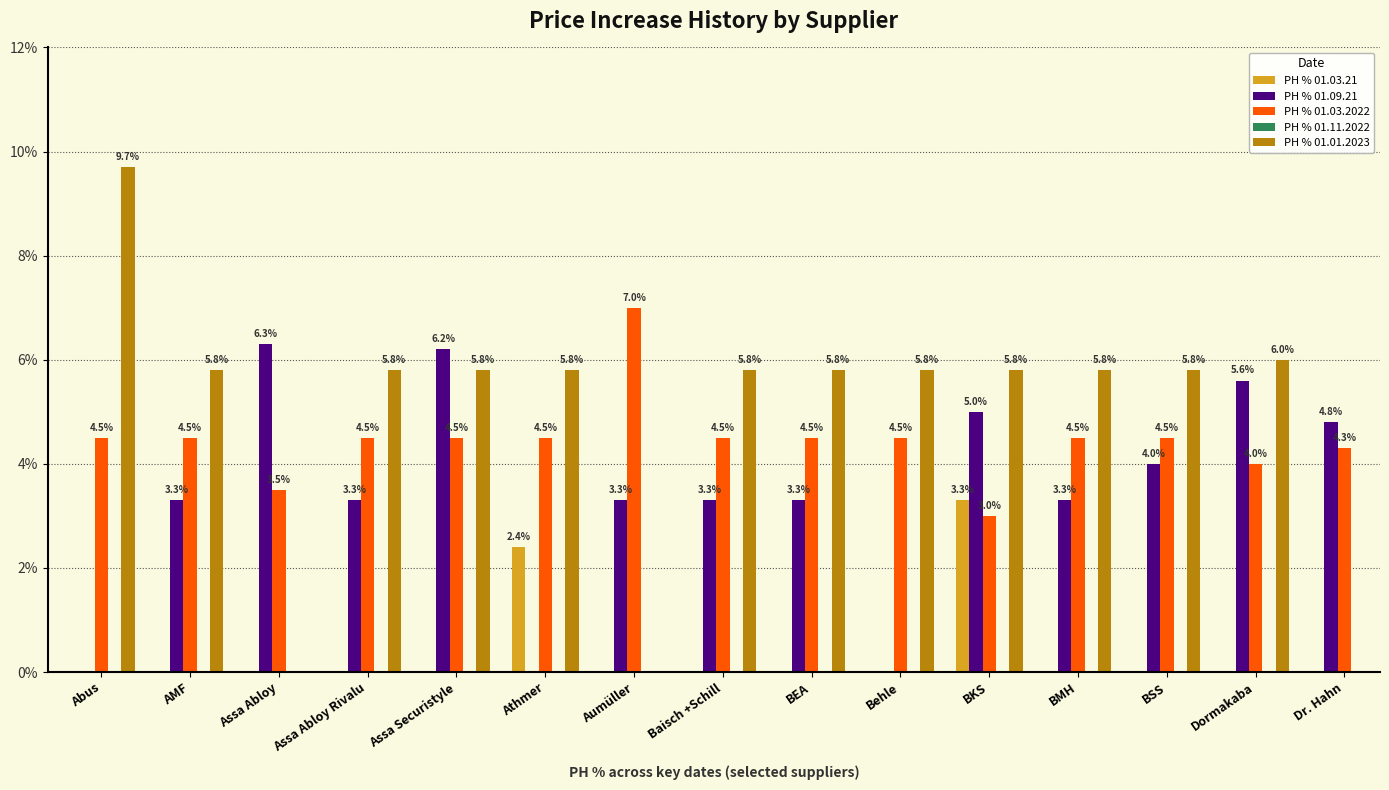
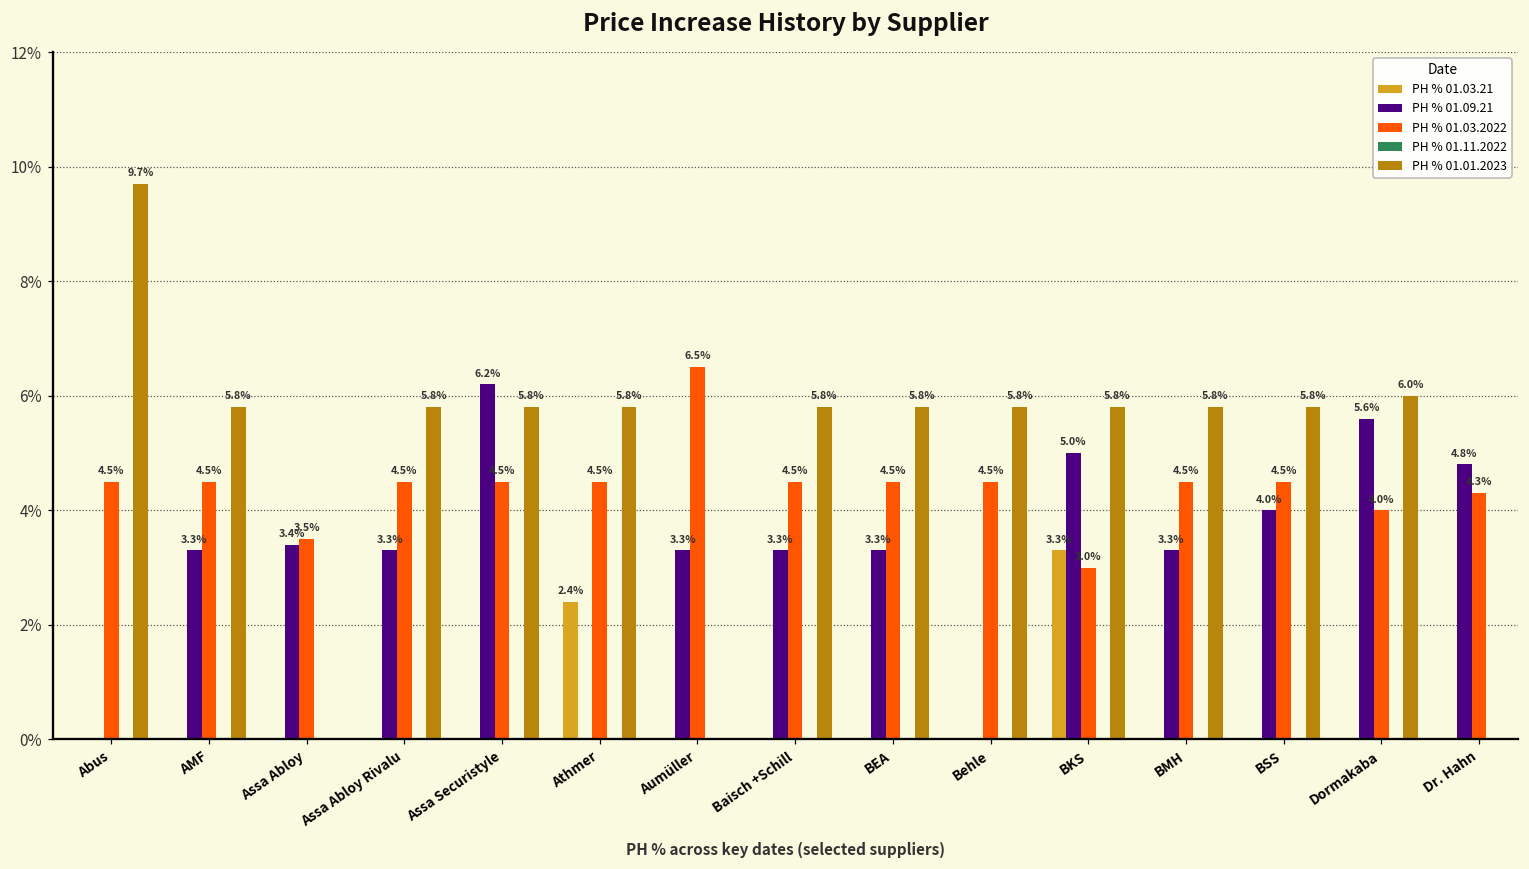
PH % 01.09.21, Assa Abloy: 6.3% -> 3.4%
PH % 01.03.2022, Aumüller: 7.0% -> 6.5%
